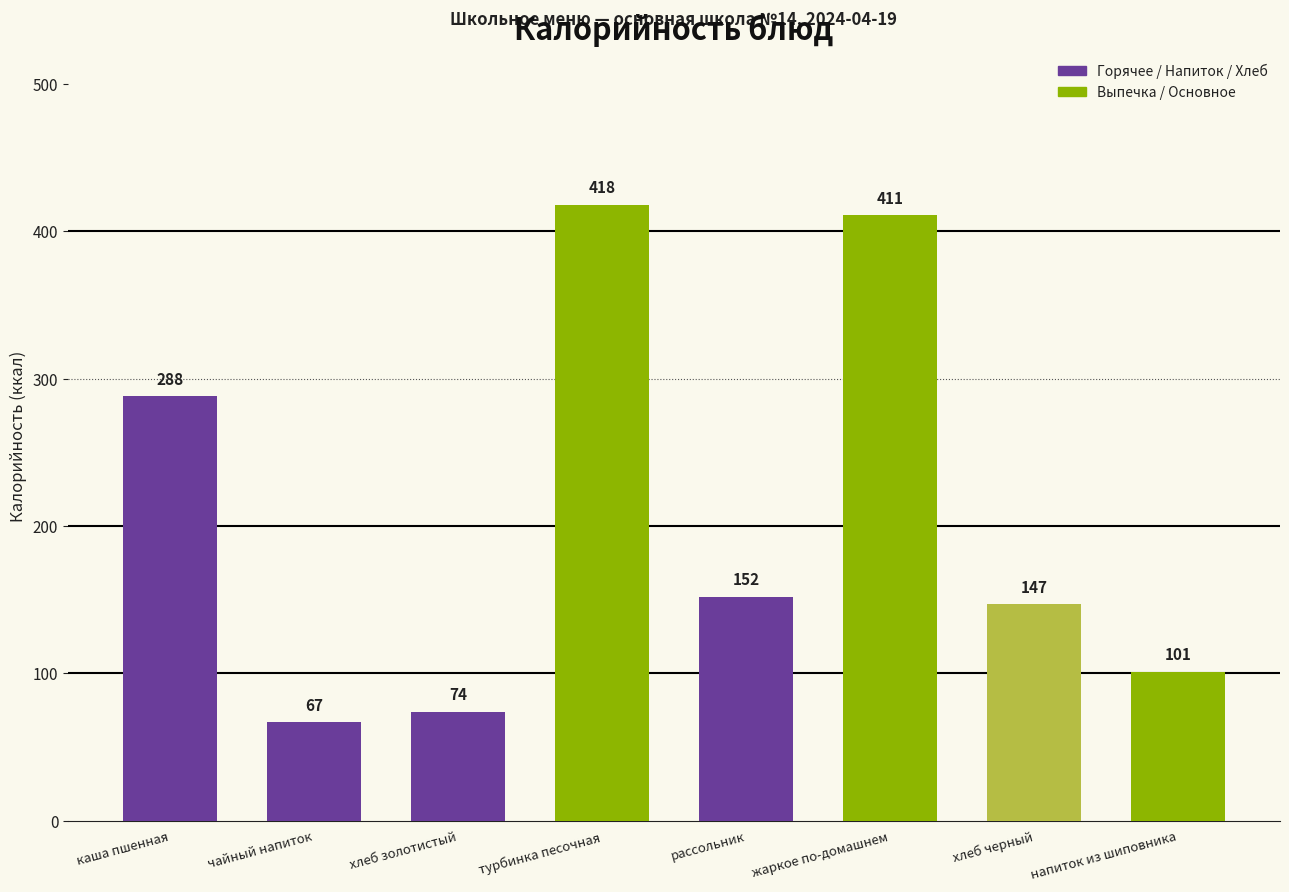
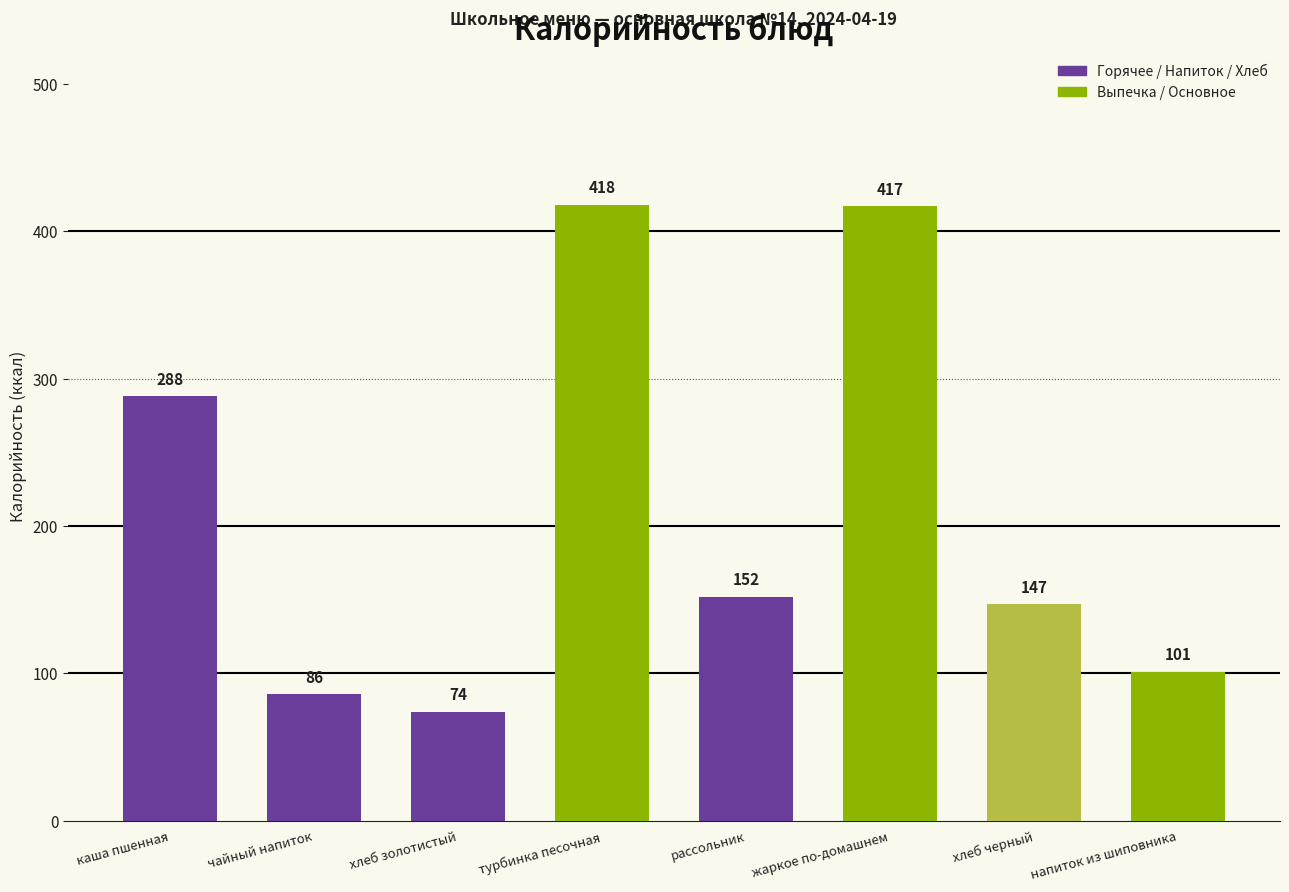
чайный напиток: 67 -> 86
жаркое по-домашнем: 411 -> 417
